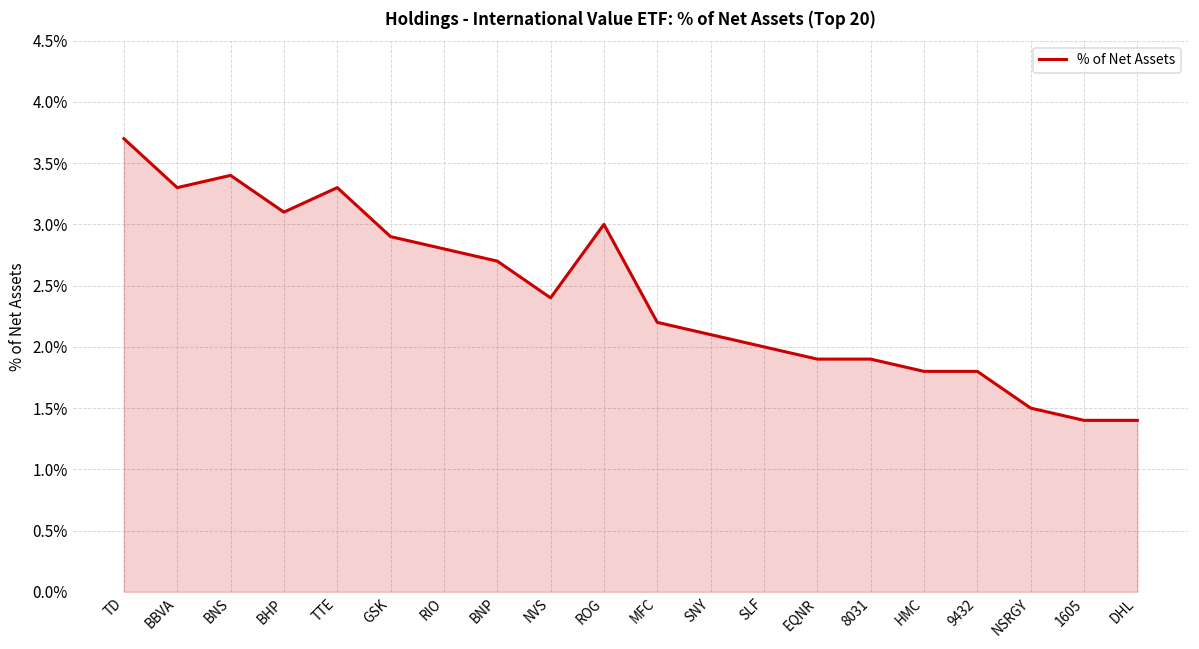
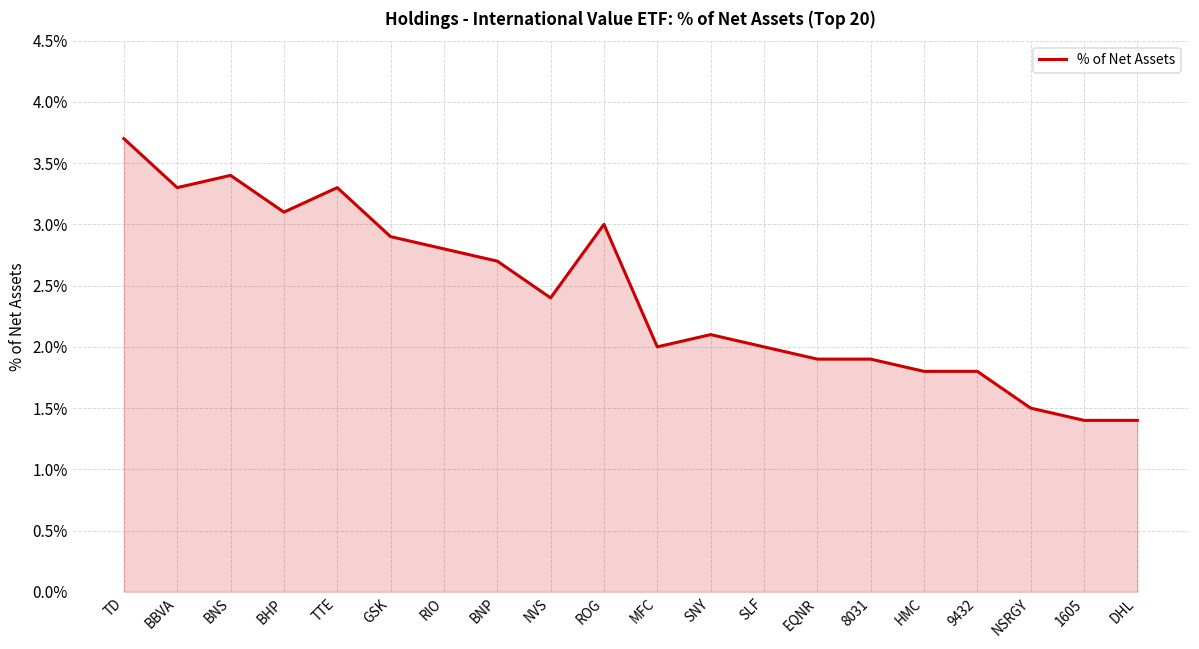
MFC: 2.2% -> 2.0%
